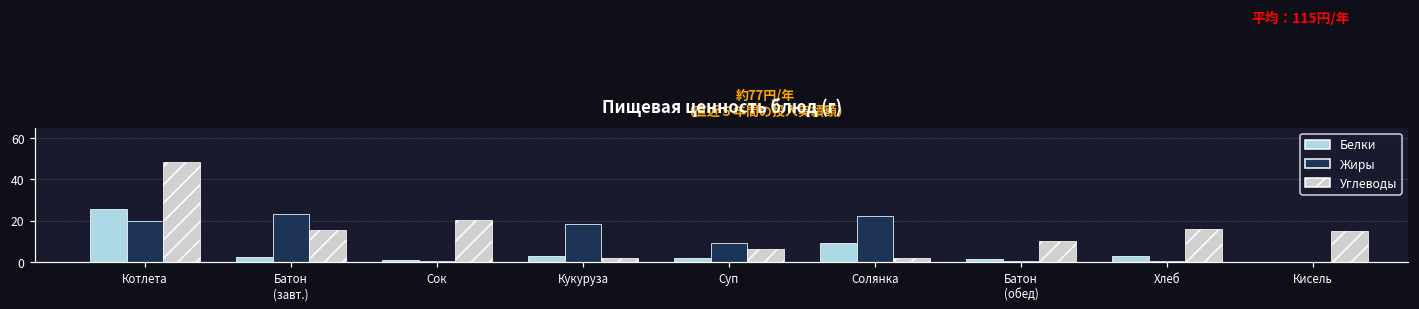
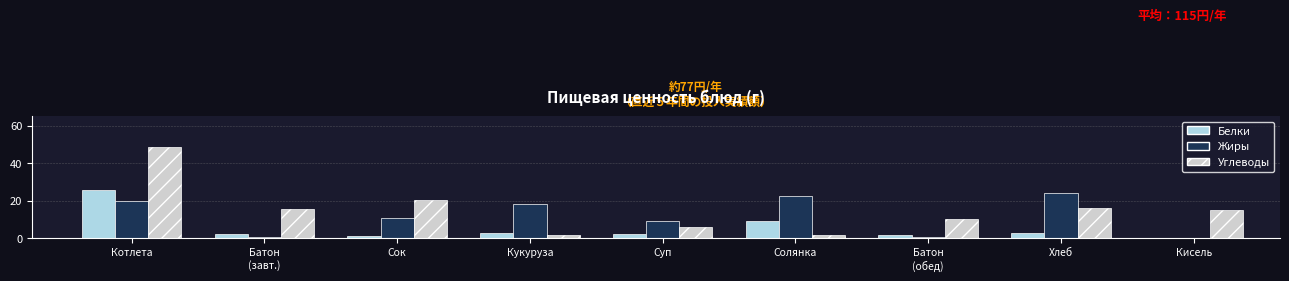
Жиры, Батон (завт.): 23 -> 1
Жиры, Сок: 0 -> 11
Жиры, Хлеб: 1 -> 24
